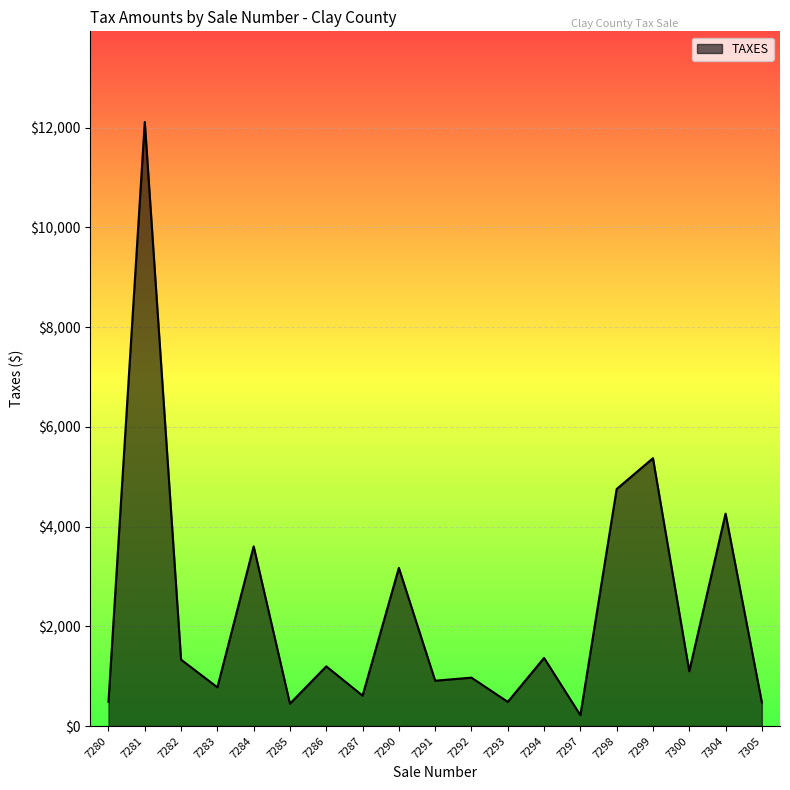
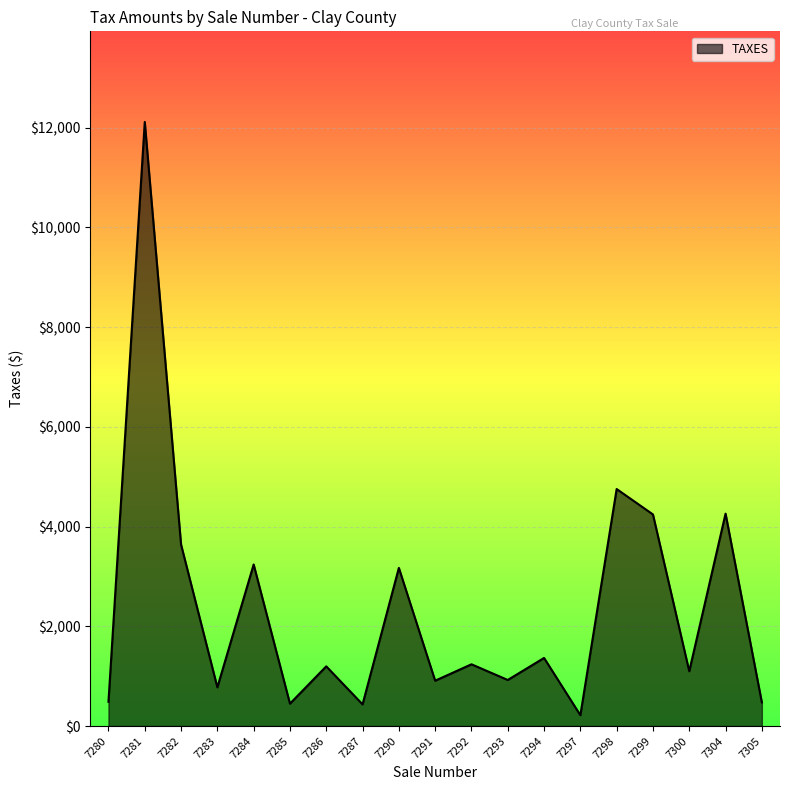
7282: $1,300 -> $3,600
7284: $3,600 -> $3,200
7287: $600 -> $400
7292: $1,000 -> $1,200
7293: $500 -> $900
7299: $5,400 -> $4,200
